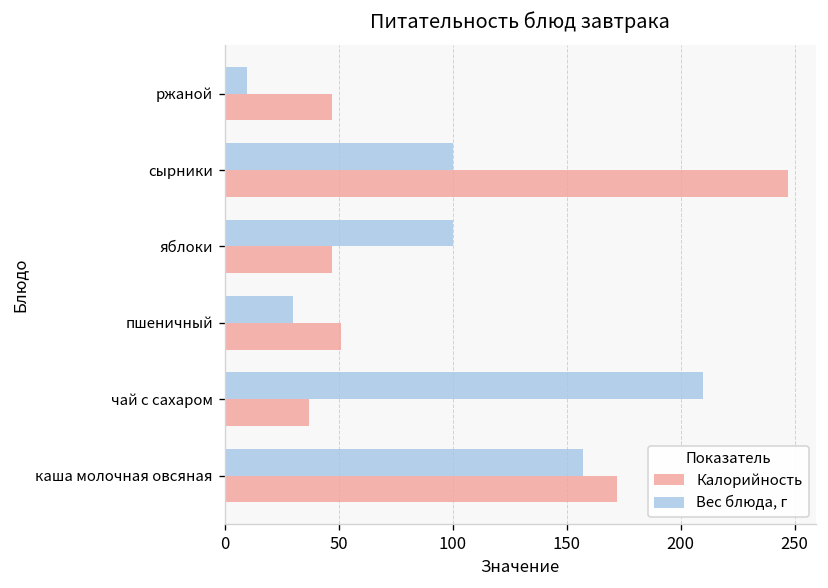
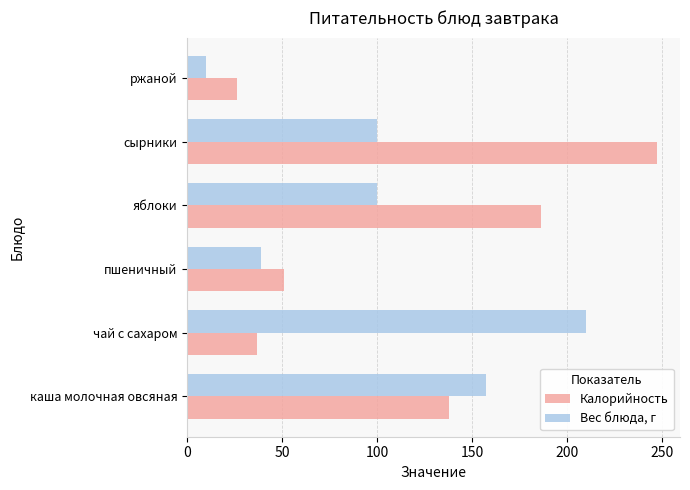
Калорийность, ржаной: 47 -> 26
Калорийность, яблоки: 47 -> 186
Вес блюда, г, пшеничный: 30 -> 39
Калорийность, каша молочная овсяная: 172 -> 138
